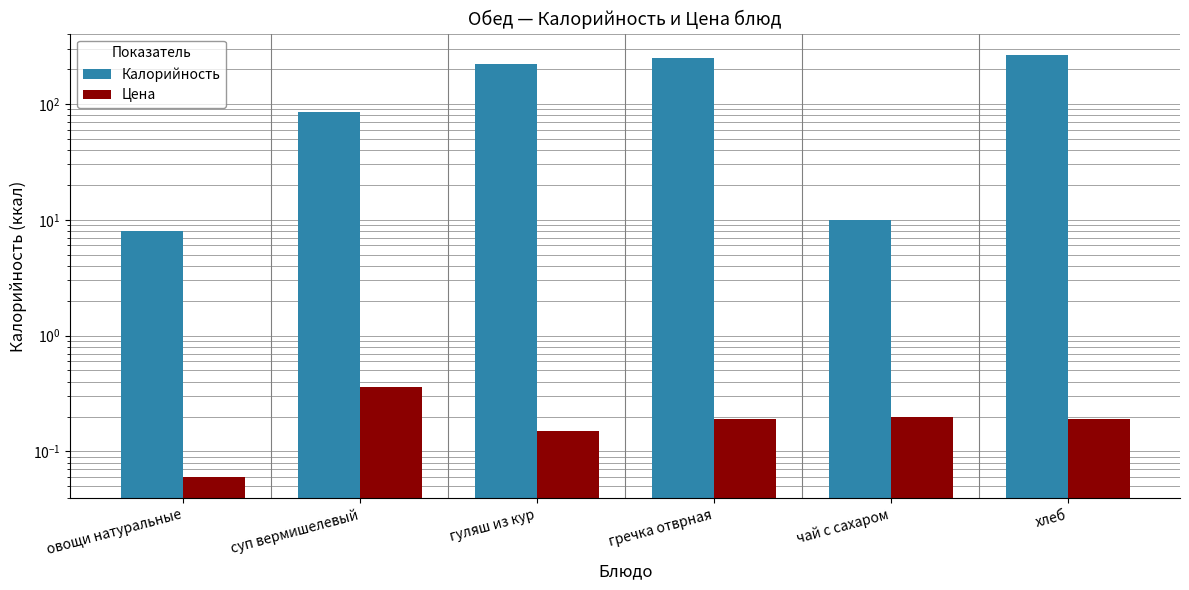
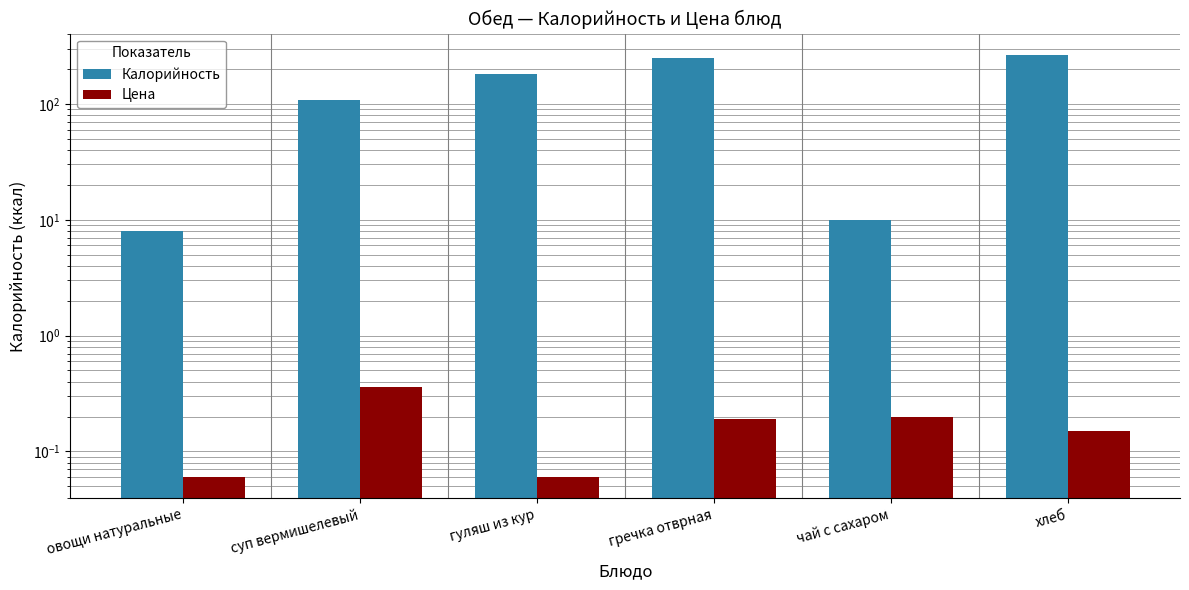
Калорийность, суп вермишелевый: 80 -> 110
Калорийность, гуляш из кур: 220 -> 180
Цена, гуляш из кур: 0.15 -> 0.06
Цена, хлеб: 0.19 -> 0.15
